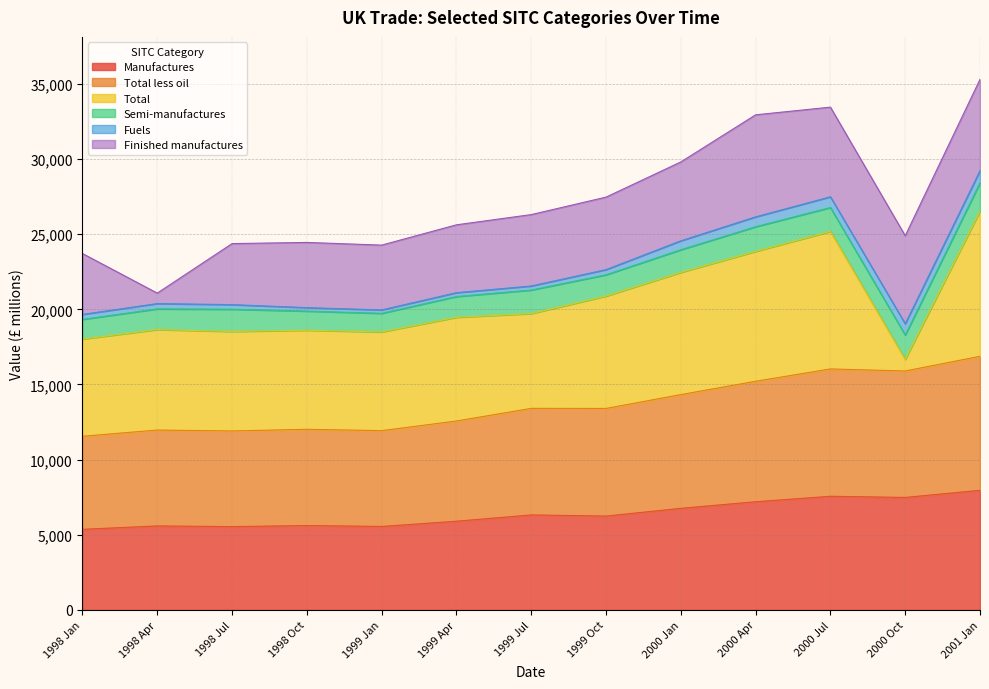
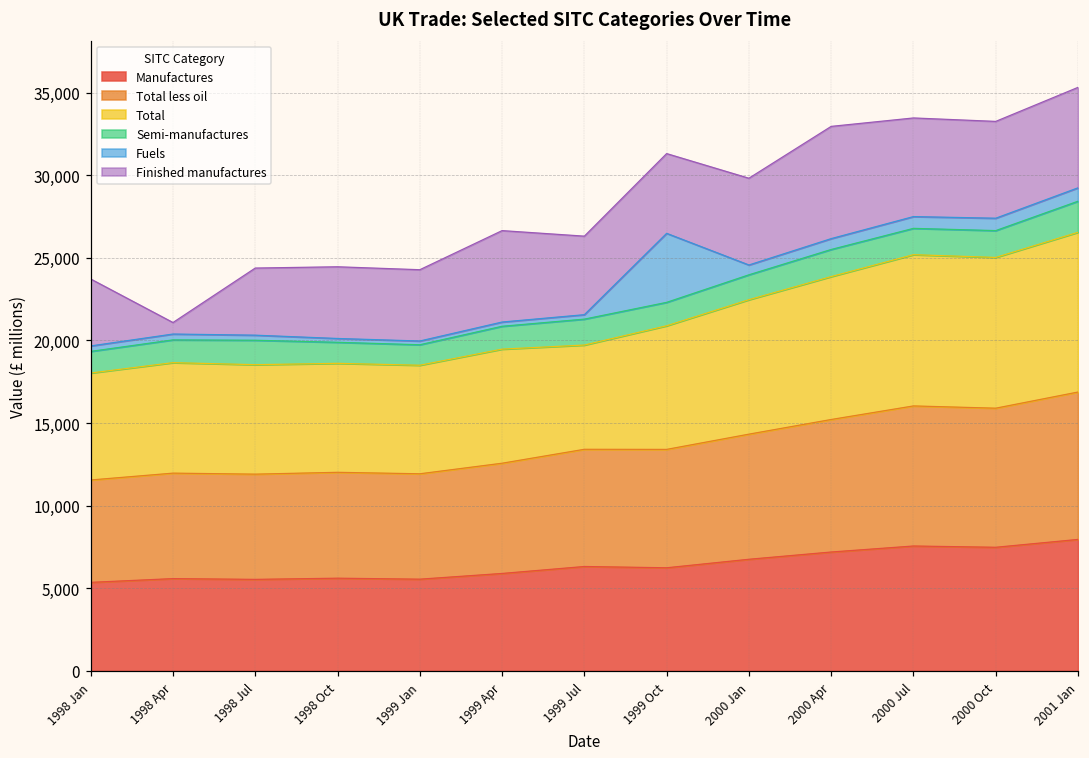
Finished manufactures, 1999 Apr: 4,500 -> 5,500
Fuels, 1999 Oct: 300 -> 4,200
Total, 2000 Oct: 800 -> 9,100
